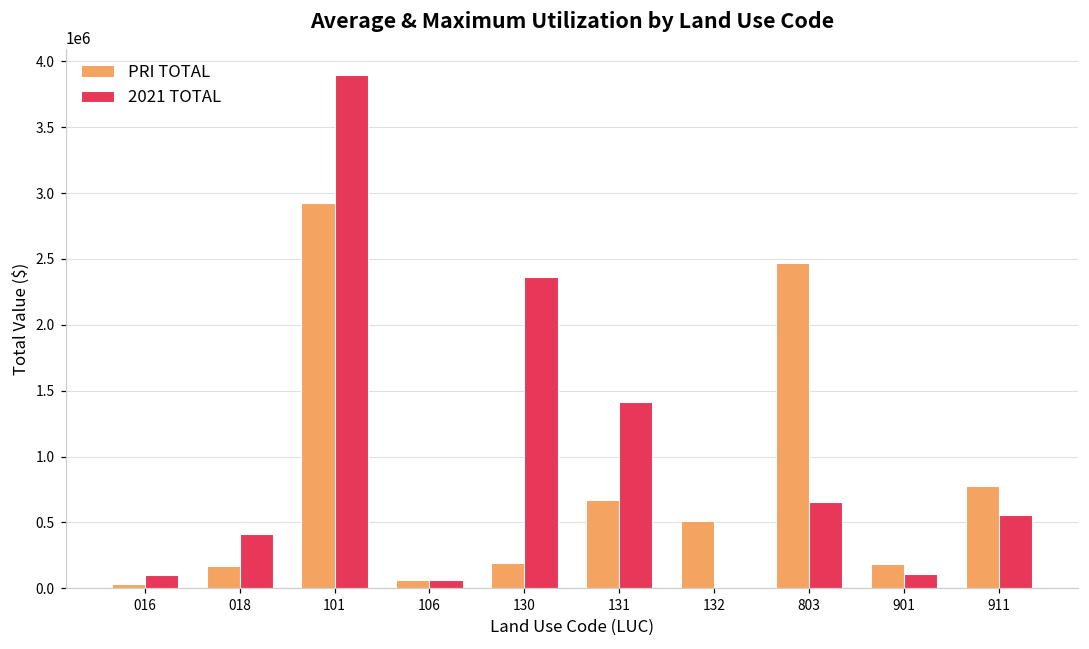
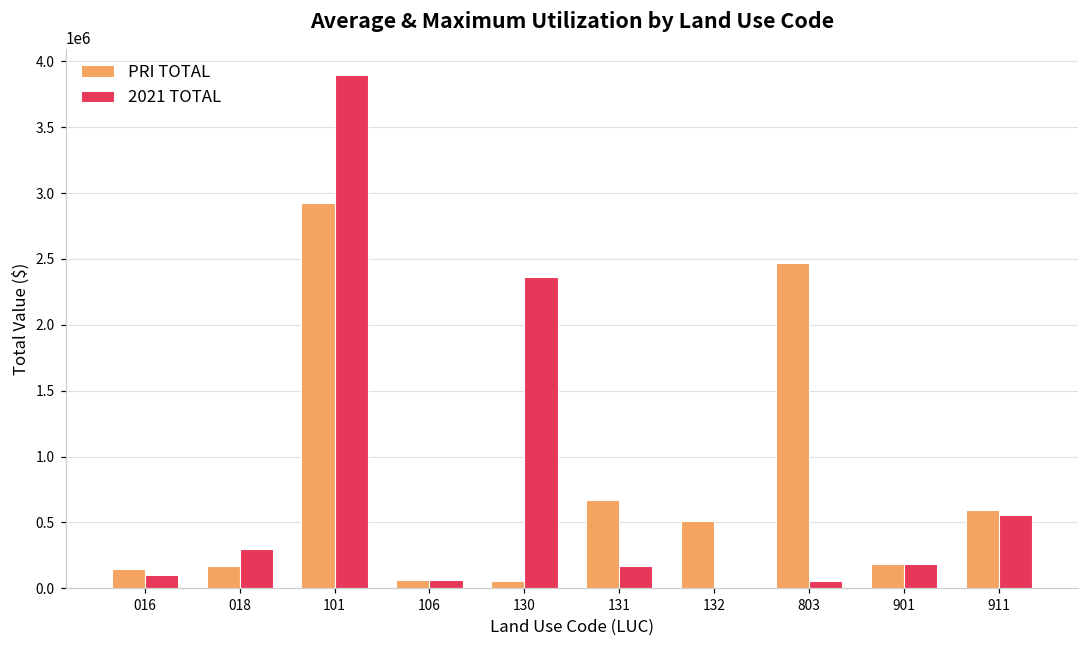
PRI TOTAL, 016: 30000 -> 140000
2021 TOTAL, 018: 410000 -> 300000
PRI TOTAL, 130: 190000 -> 60000
2021 TOTAL, 131: 1410000 -> 170000
2021 TOTAL, 803: 650000 -> 50000
2021 TOTAL, 901: 100000 -> 180000
PRI TOTAL, 911: 770000 -> 600000
